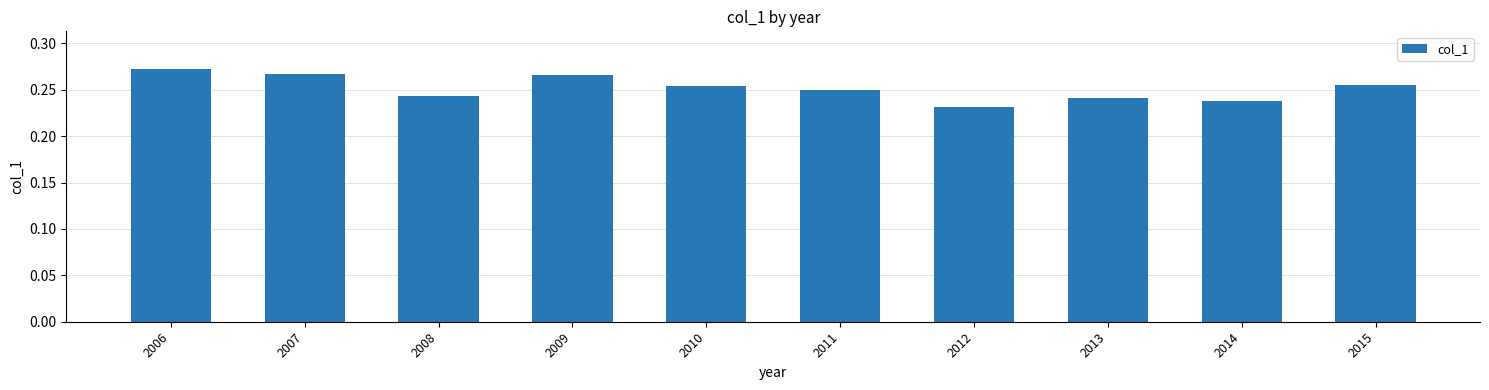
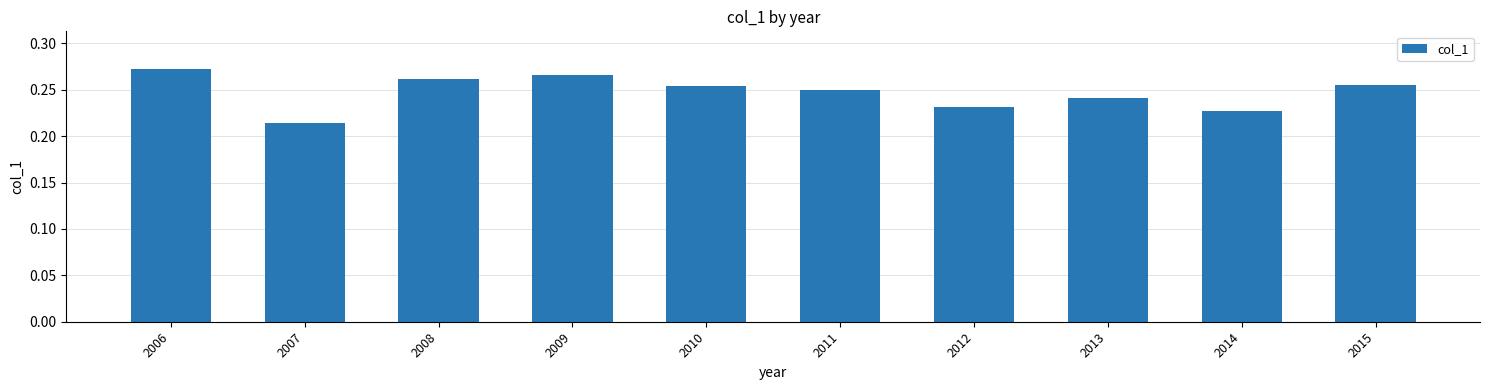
2007: 0.27 -> 0.21
2008: 0.24 -> 0.26
2014: 0.24 -> 0.23
